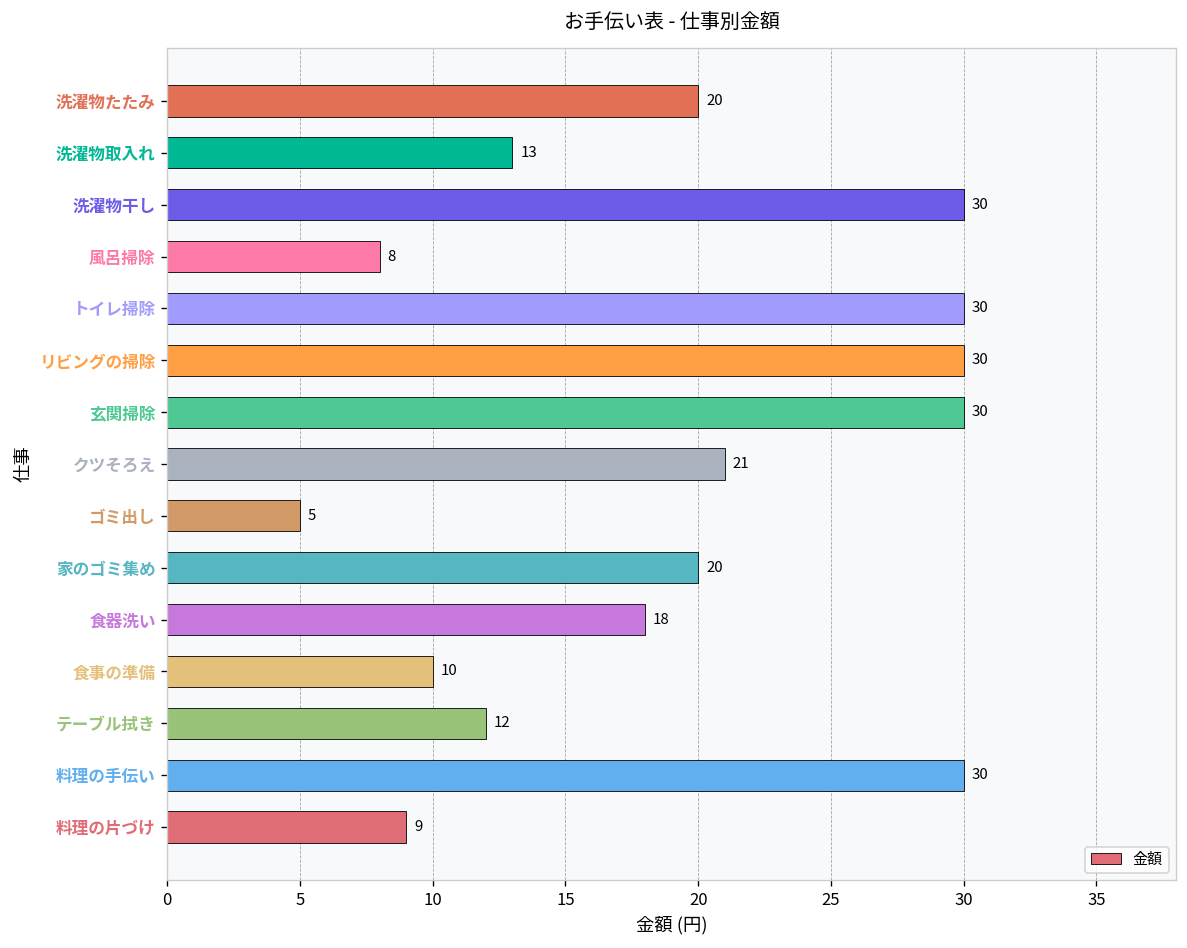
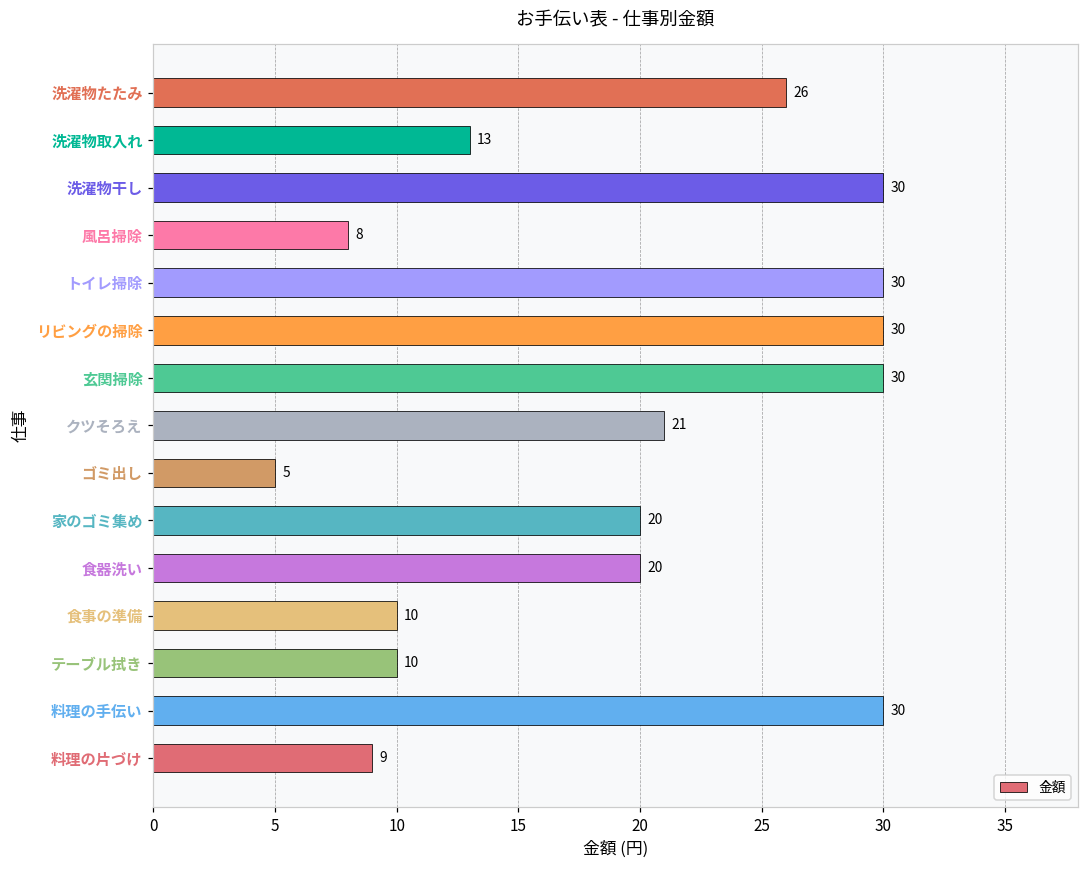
洗濯物たたみ: 20 -> 26
食器洗い: 18 -> 20
テーブル拭き: 12 -> 10
